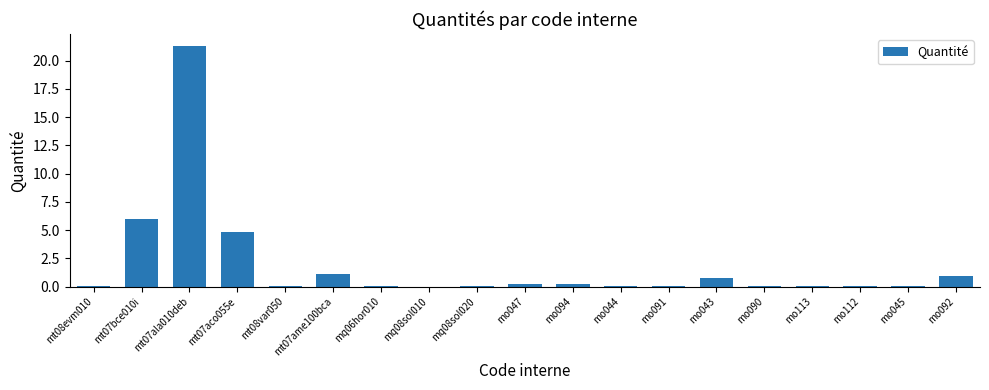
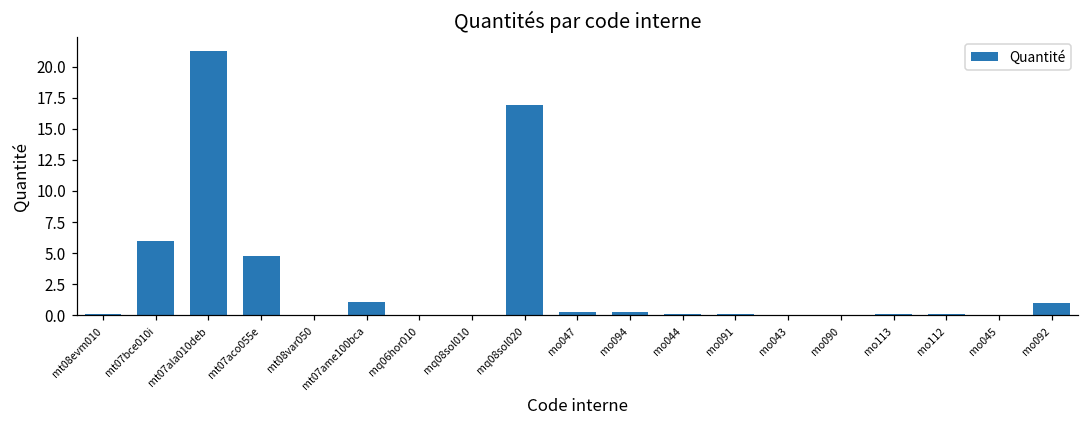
mq08sol020: 0.0 -> 16.9
mo043: 0.8 -> 0.1
